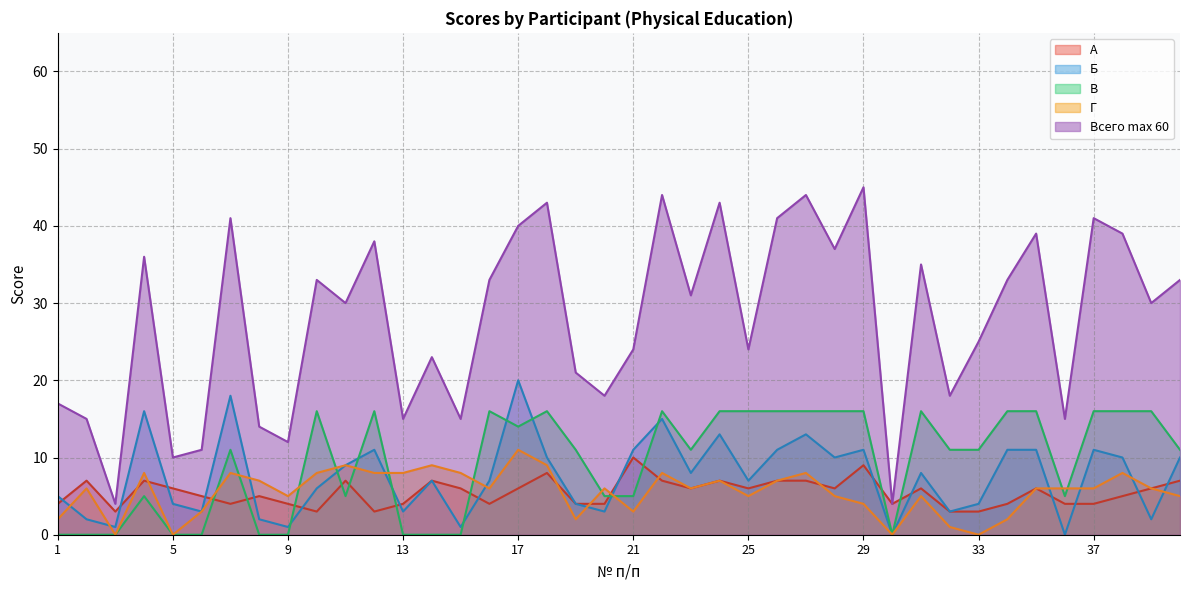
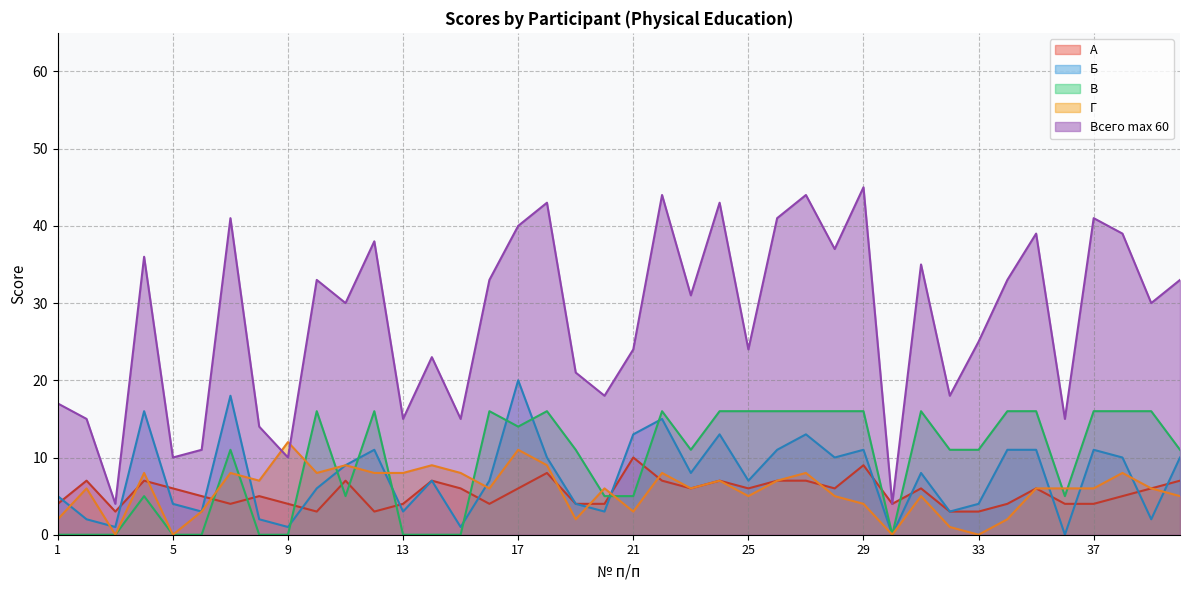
Г, 9: 5 -> 12
Всего max 60, 9: 12 -> 10
Б, 21: 11 -> 13
